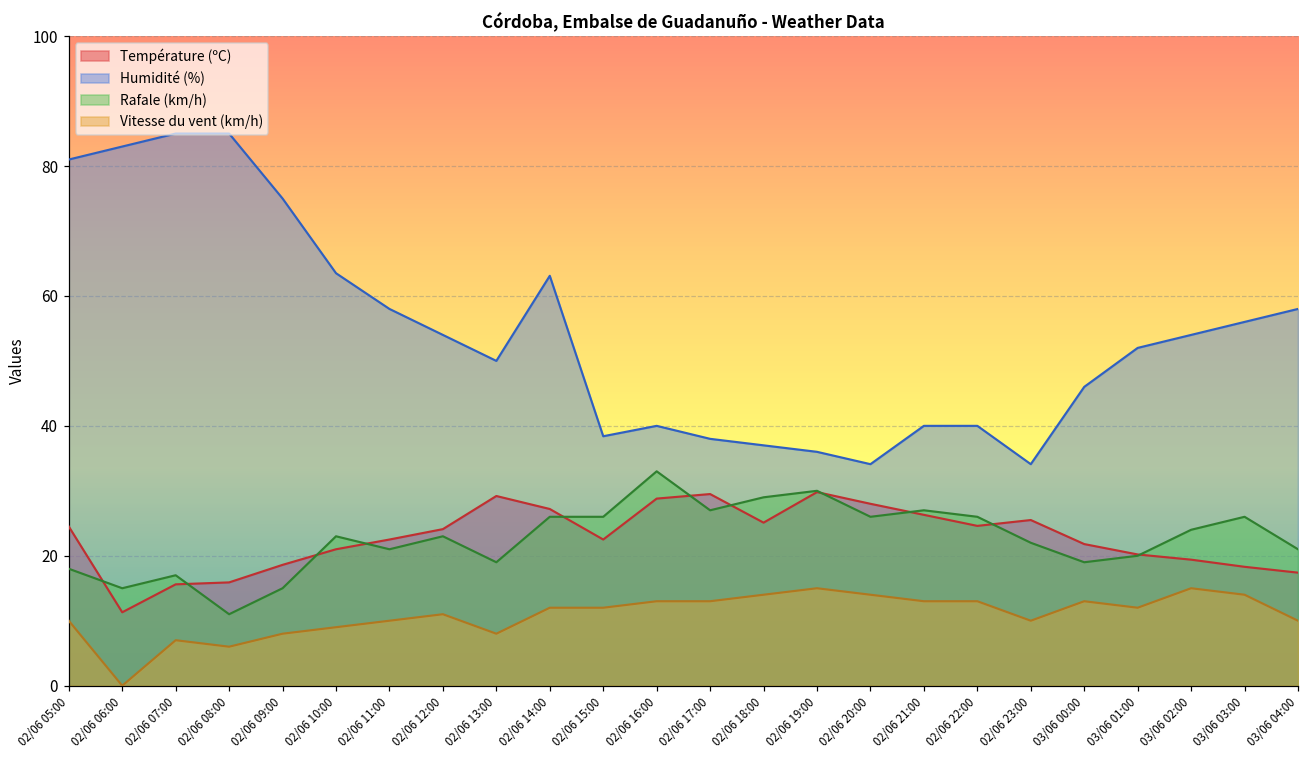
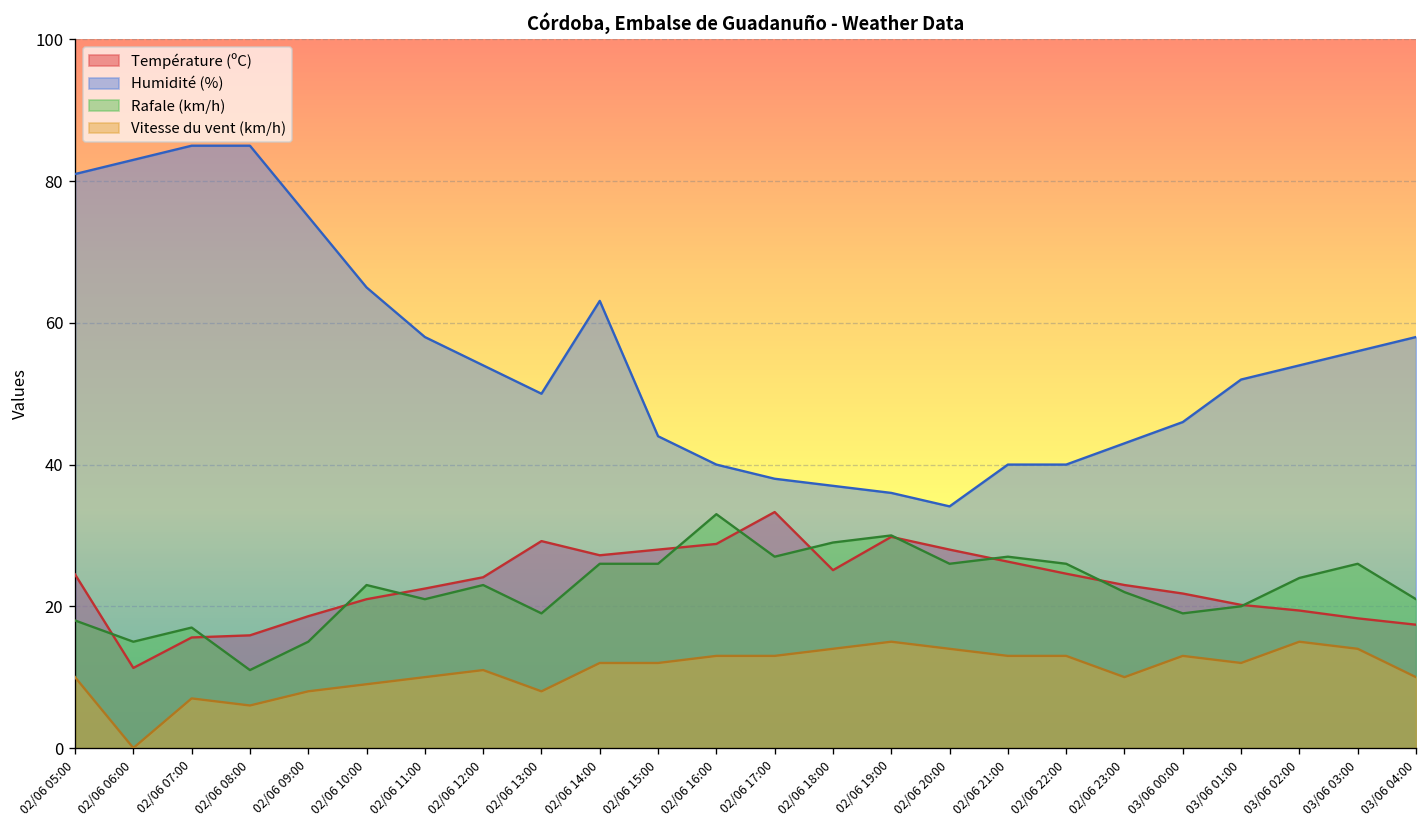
Humidité (%), 02/06 10:00: 64 -> 65
Température (ºC), 02/06 15:00: 23 -> 28
Humidité (%), 02/06 15:00: 38 -> 44
Température (ºC), 02/06 17:00: 30 -> 33
Température (ºC), 02/06 23:00: 26 -> 23
Humidité (%), 02/06 23:00: 34 -> 43
